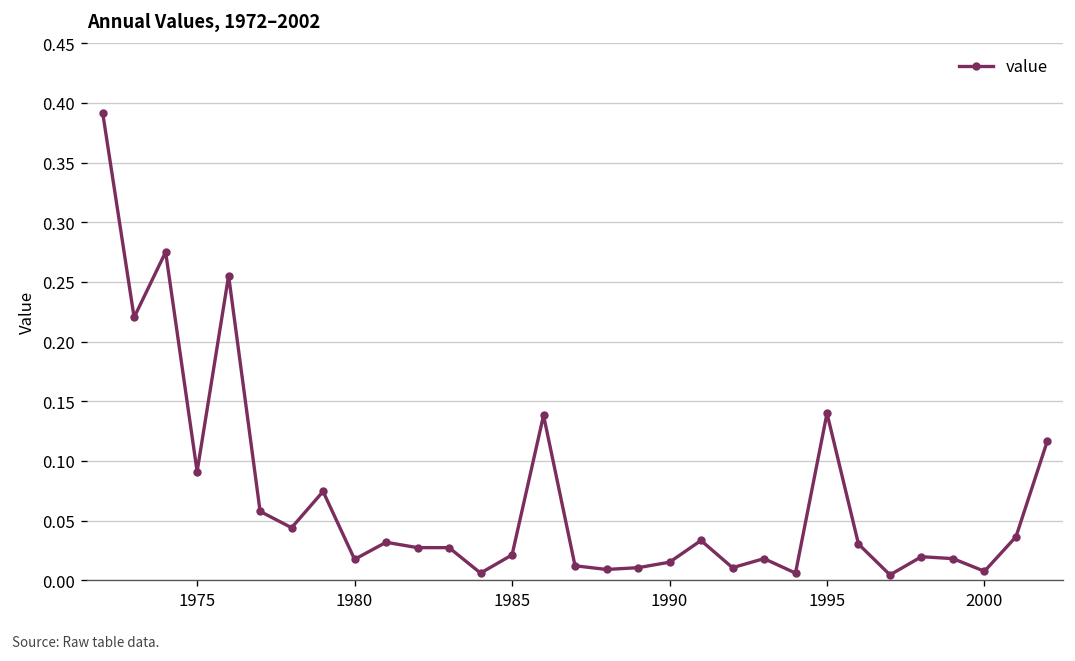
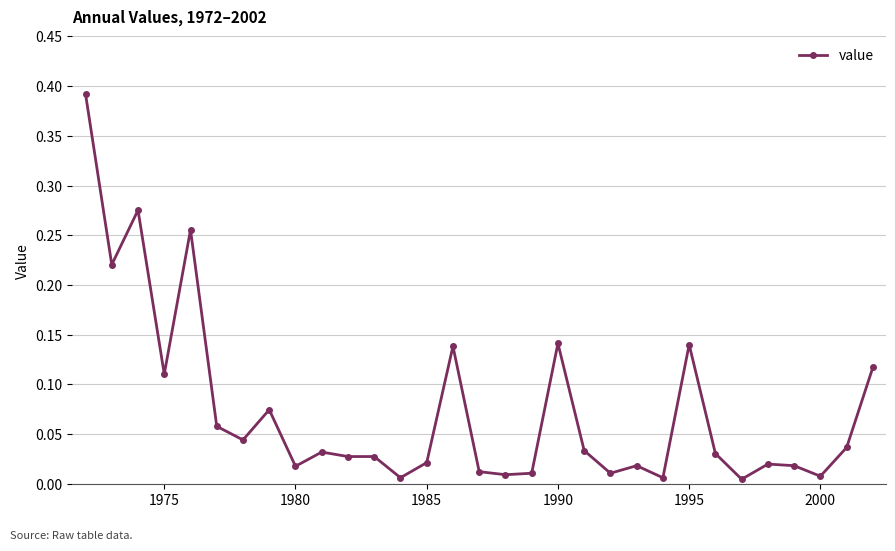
1975: 0.09 -> 0.11
1990: 0.02 -> 0.14
